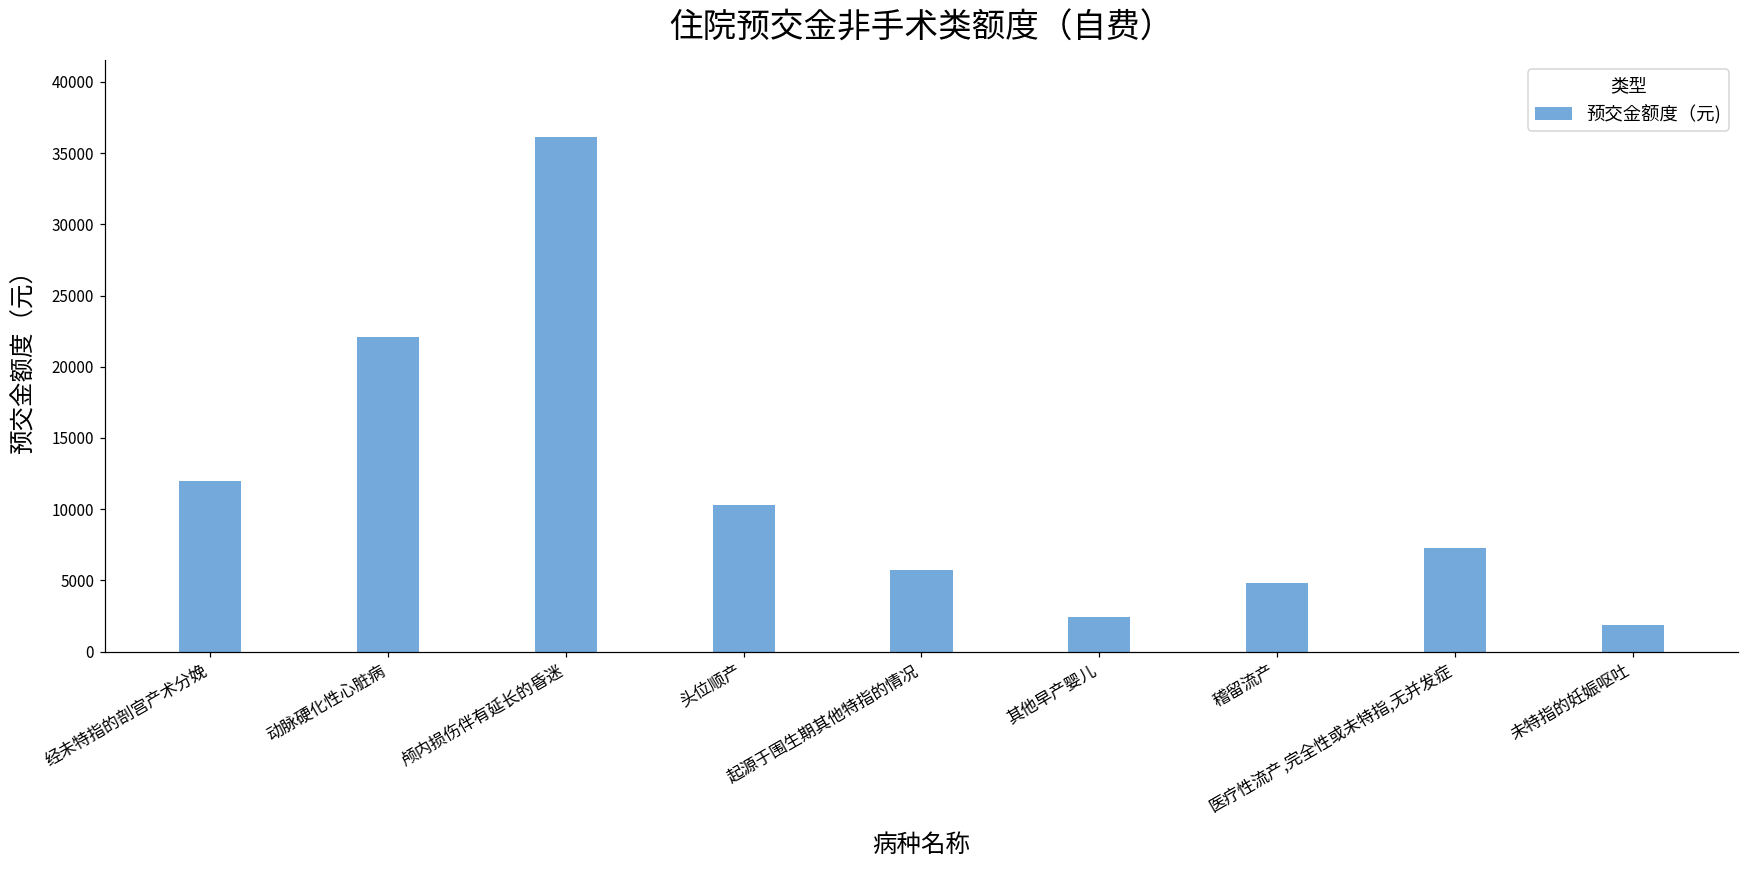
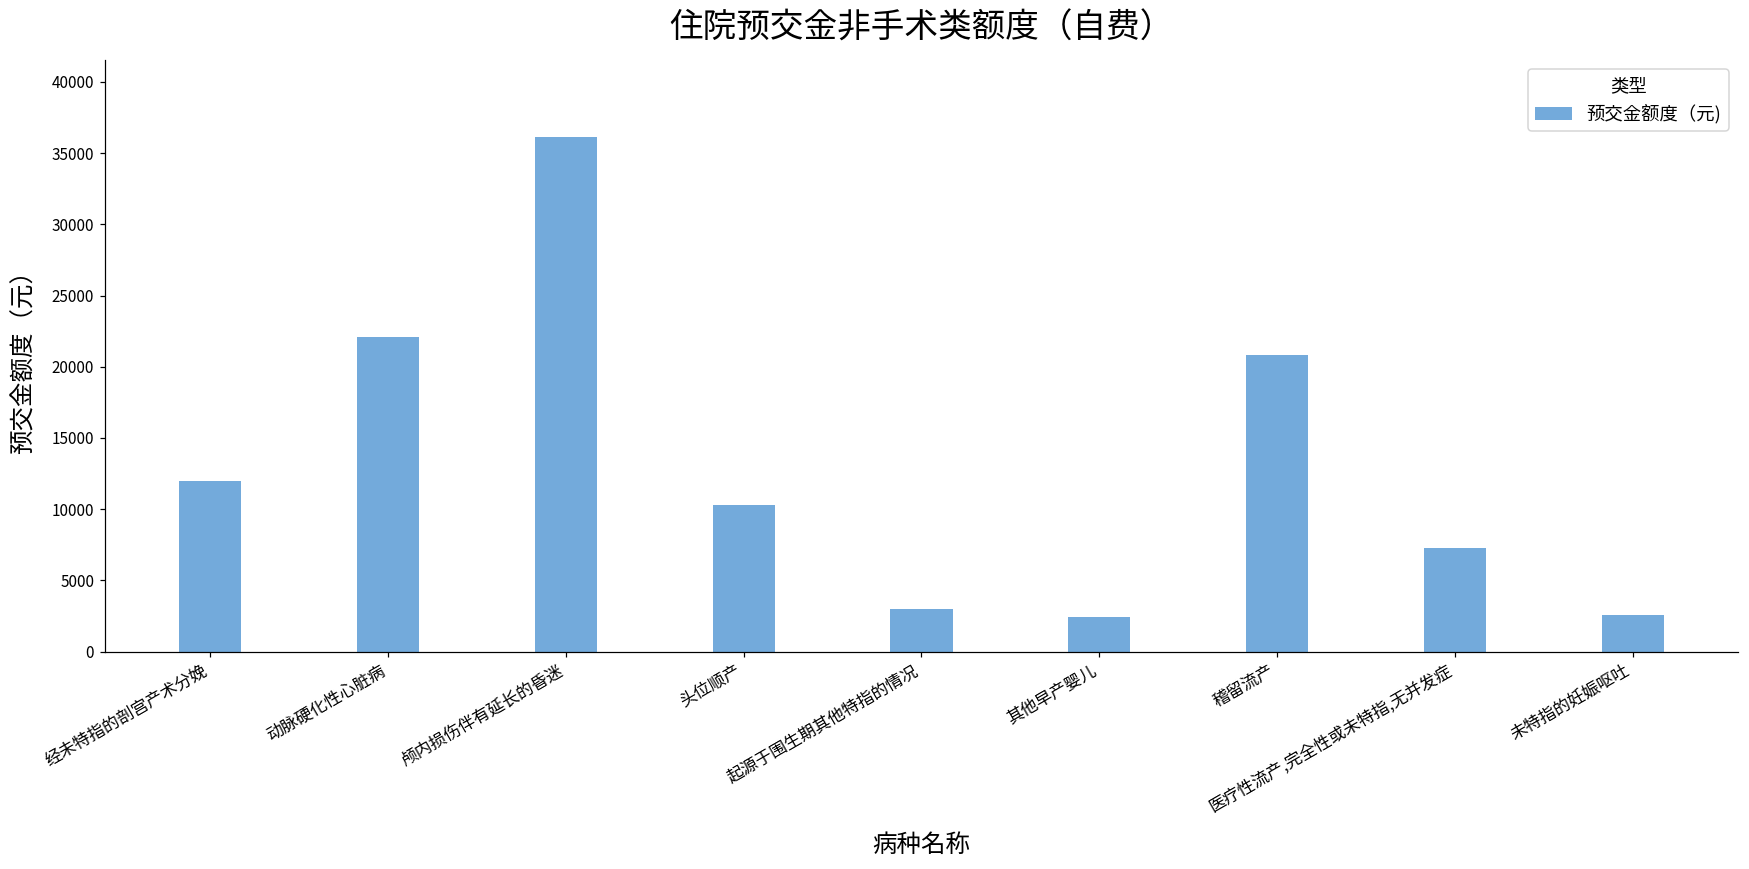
起源于围生期其他特指的情况: 5700 -> 3000
稽留流产: 4800 -> 20800
未特指的妊娠呕吐: 1900 -> 2600
